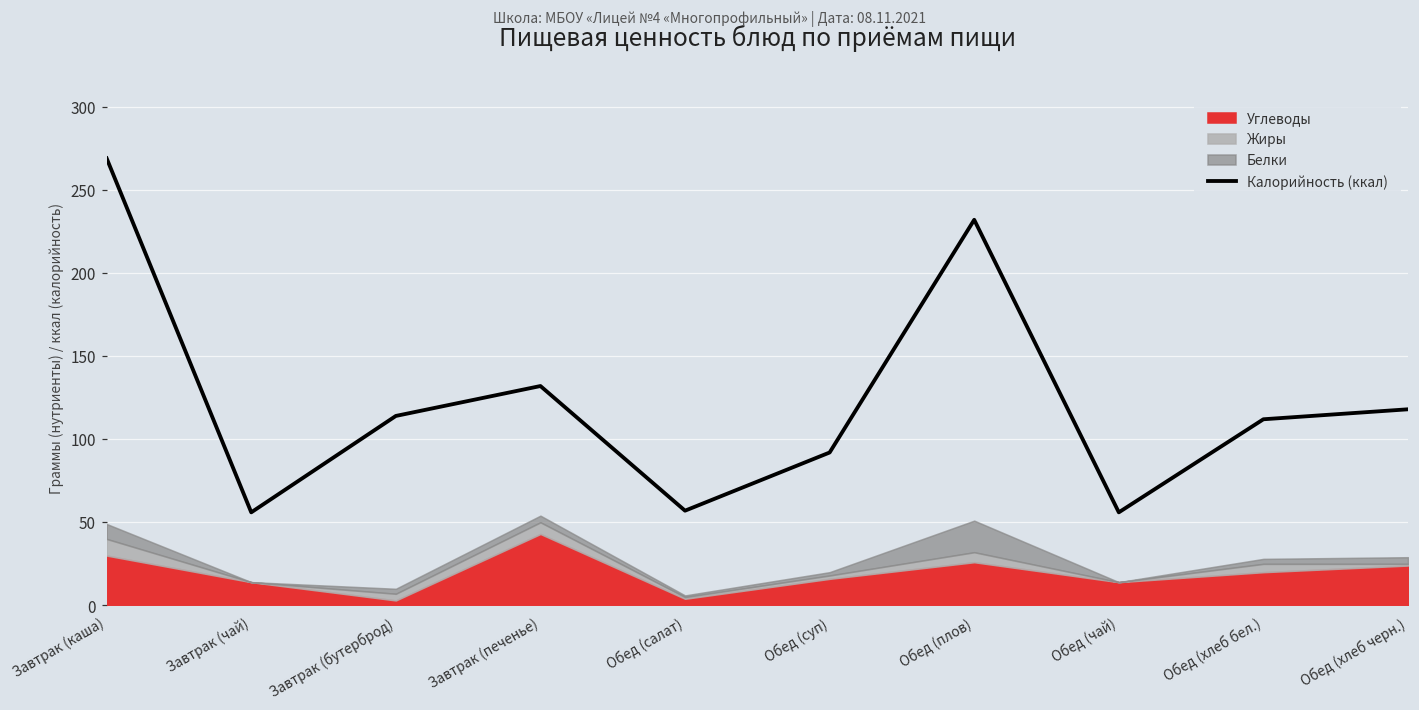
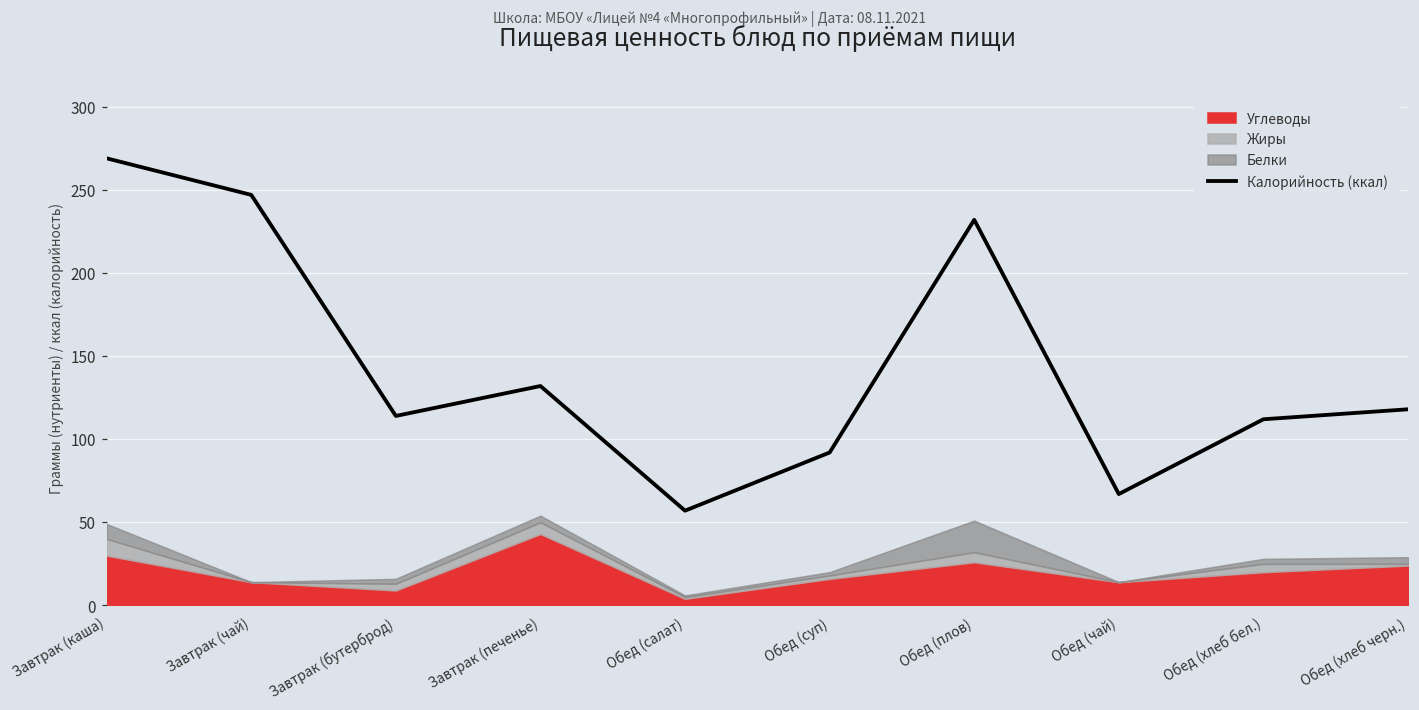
Калорийность (ккал), Завтрак (чай): 56 -> 247
Углеводы, Завтрак (бутерброд): 3 -> 9
Калорийность (ккал), Обед (чай): 56 -> 67
